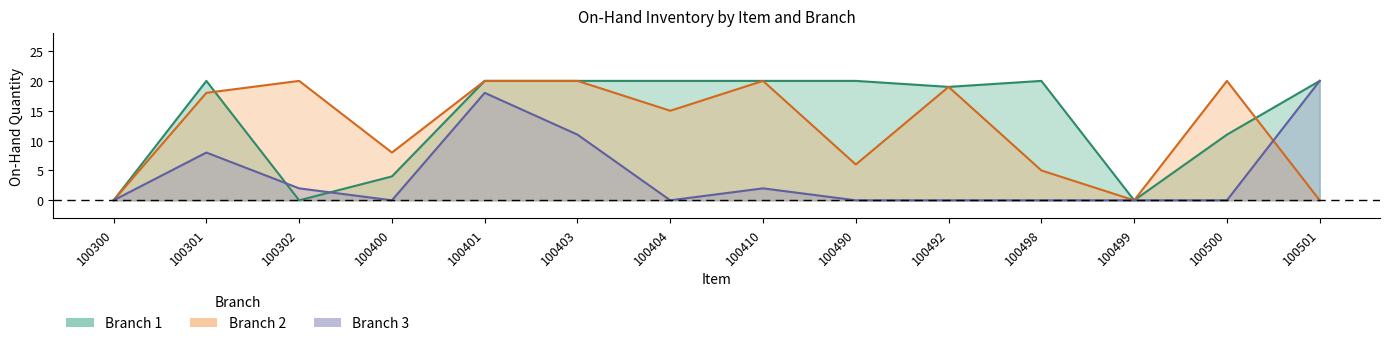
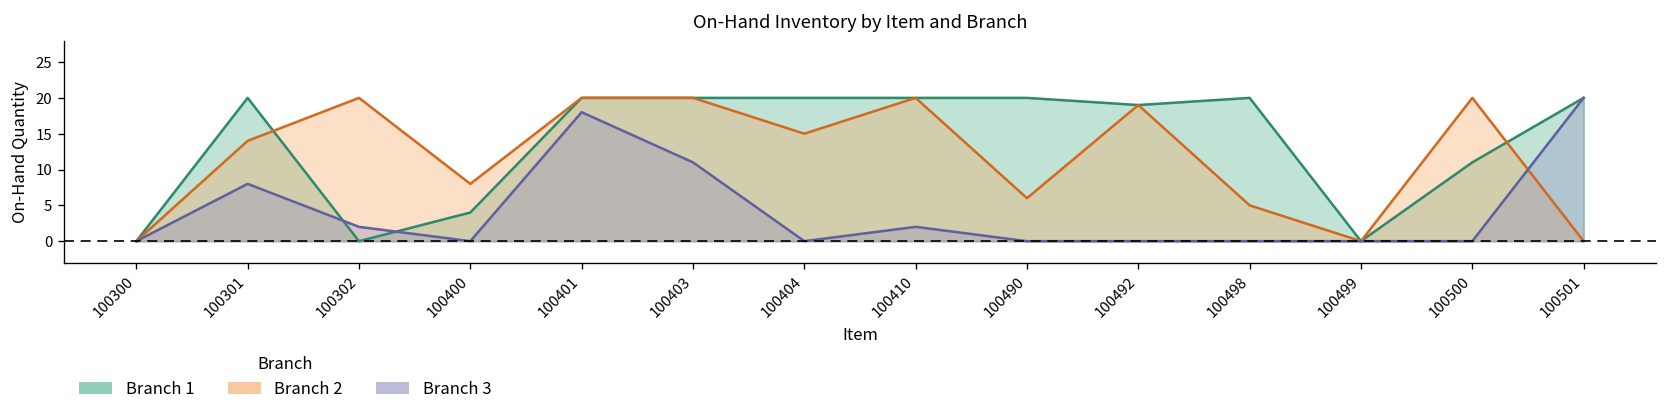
Branch 2, 100301: 18 -> 14
